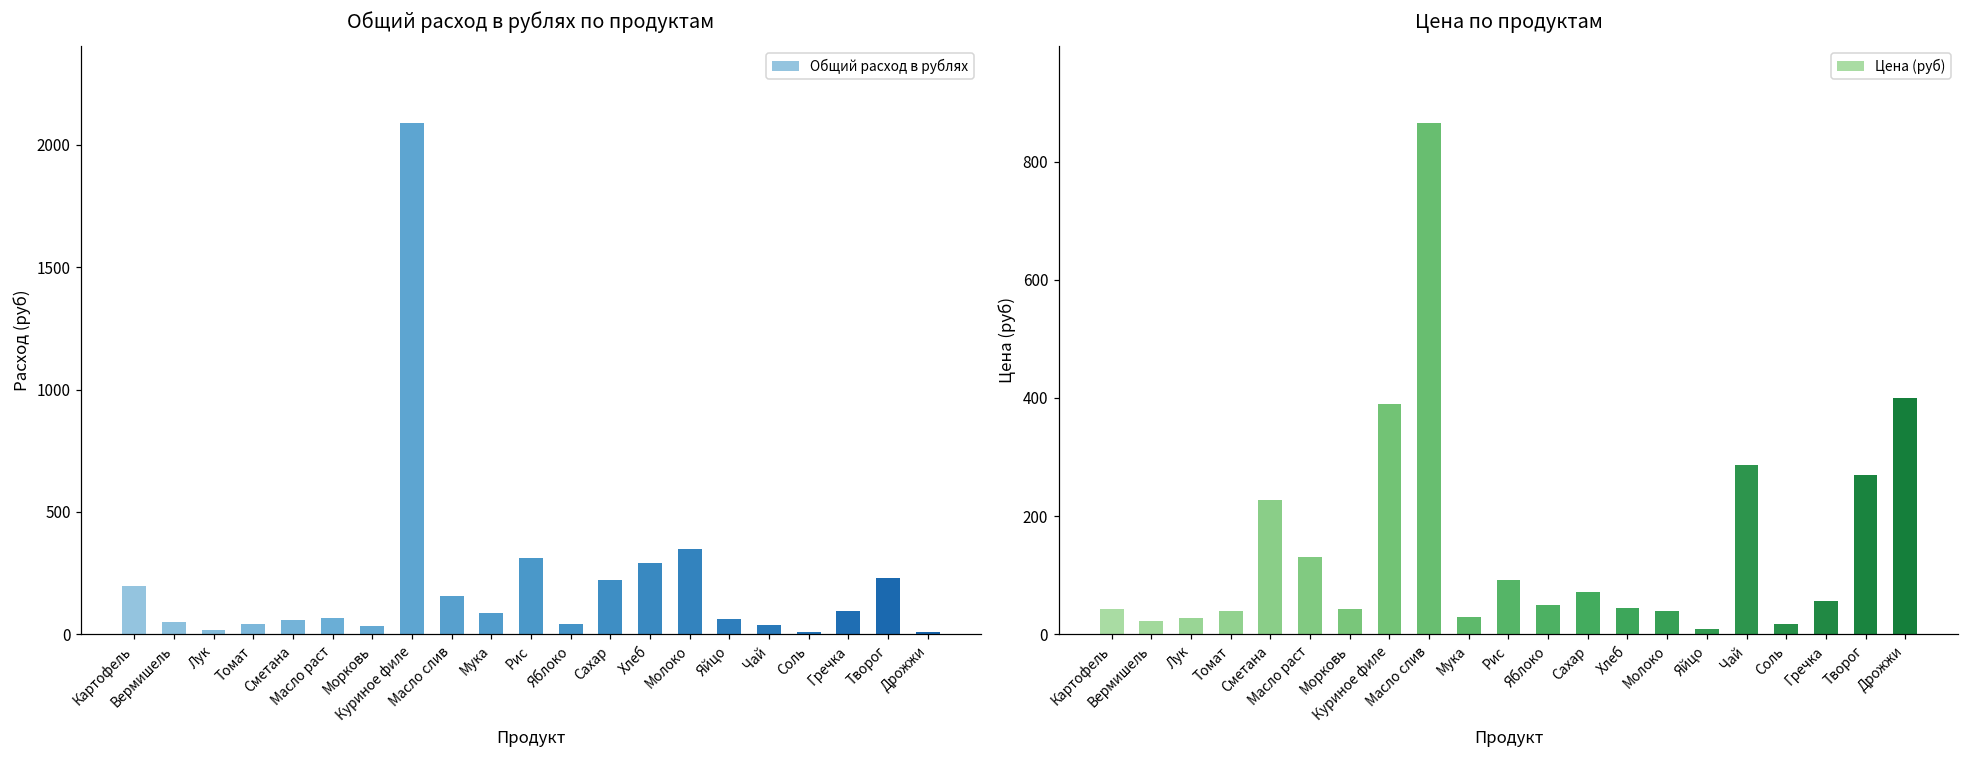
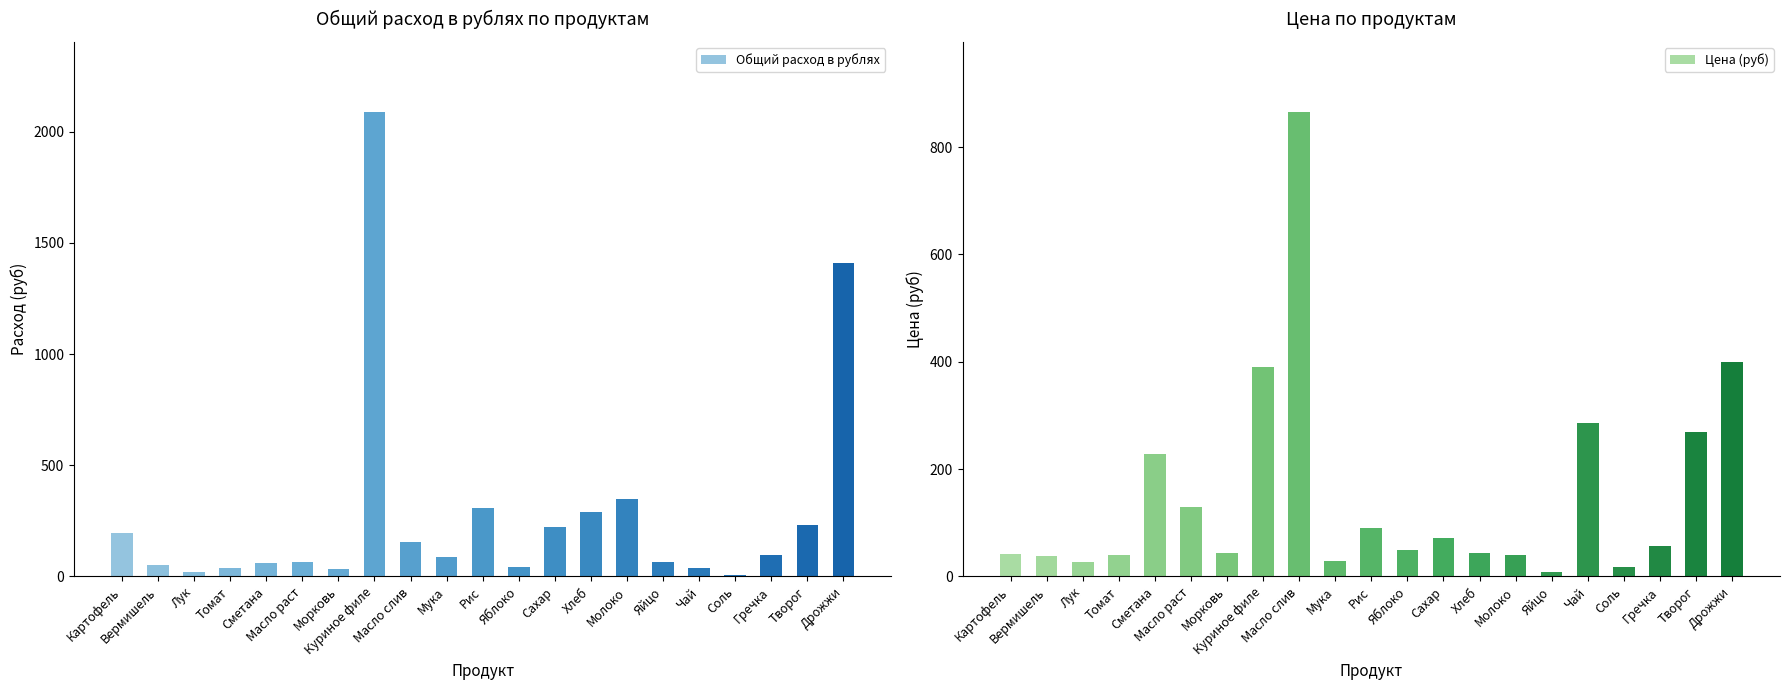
Общий расход в рублях по продуктам, Дрожжи: 10 -> 1410
Цена по продуктам, Вермишель: 20 -> 40
